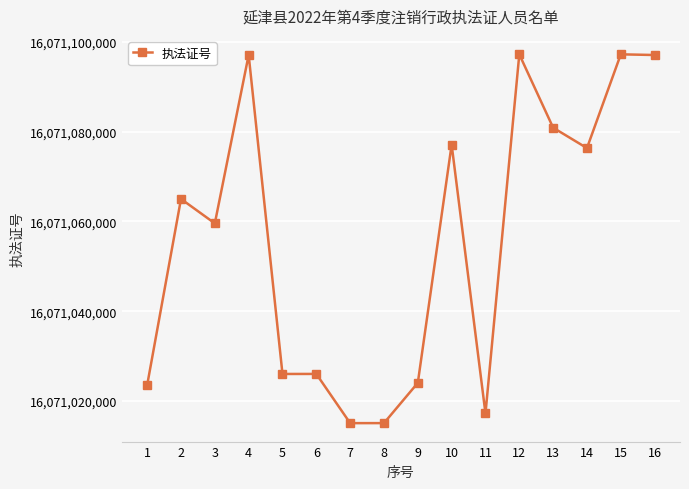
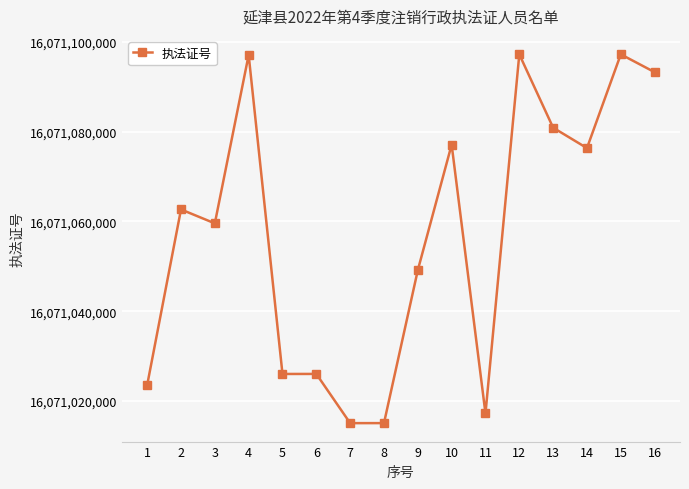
2: 16,071,065,000 -> 16,071,063,000
9: 16,071,024,000 -> 16,071,049,000
16: 16,071,097,000 -> 16,071,093,000
